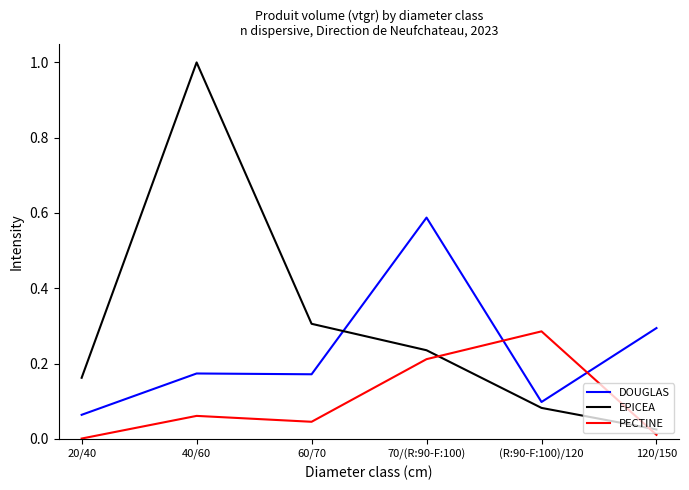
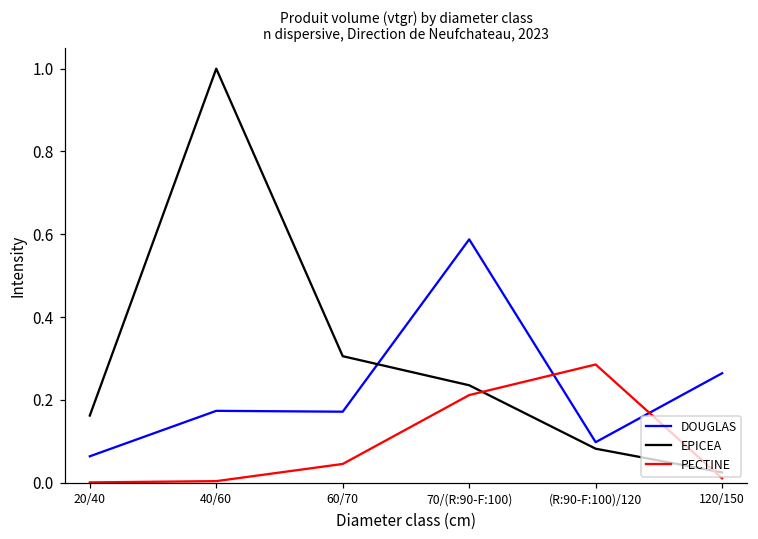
PECTINE, 40/60: 0.06 -> 0.00
DOUGLAS, 120/150: 0.29 -> 0.26
